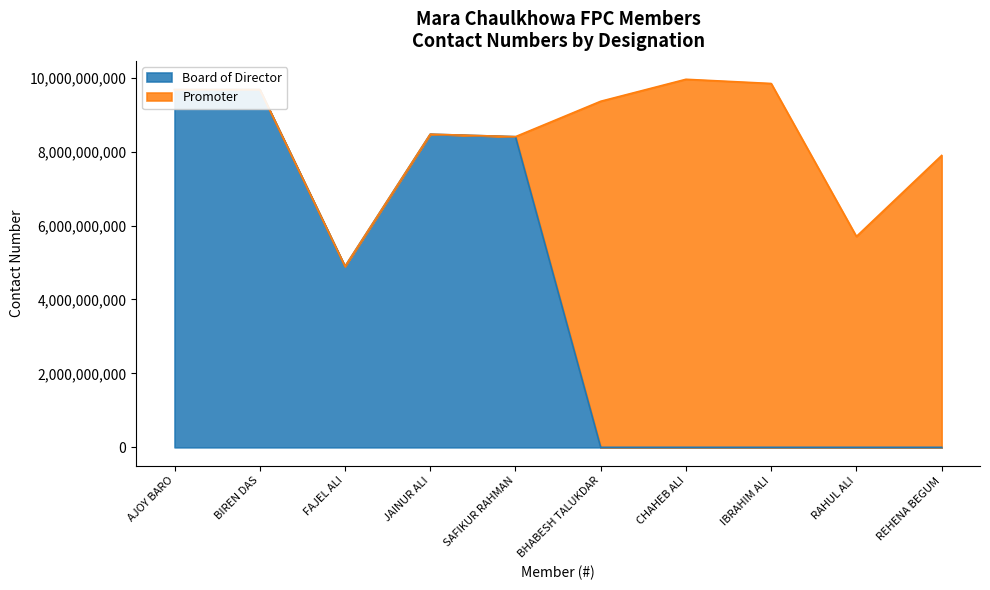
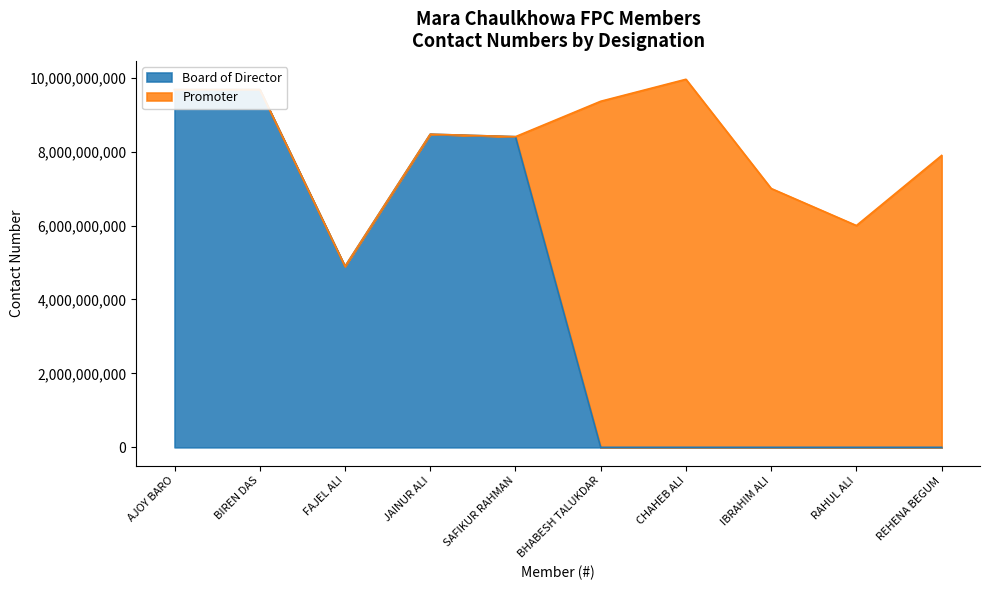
Promoter, IBRAHIM ALI: 9,800,000,000 -> 7,000,000,000
Promoter, RAHUL ALI: 5,700,000,000 -> 6,000,000,000
